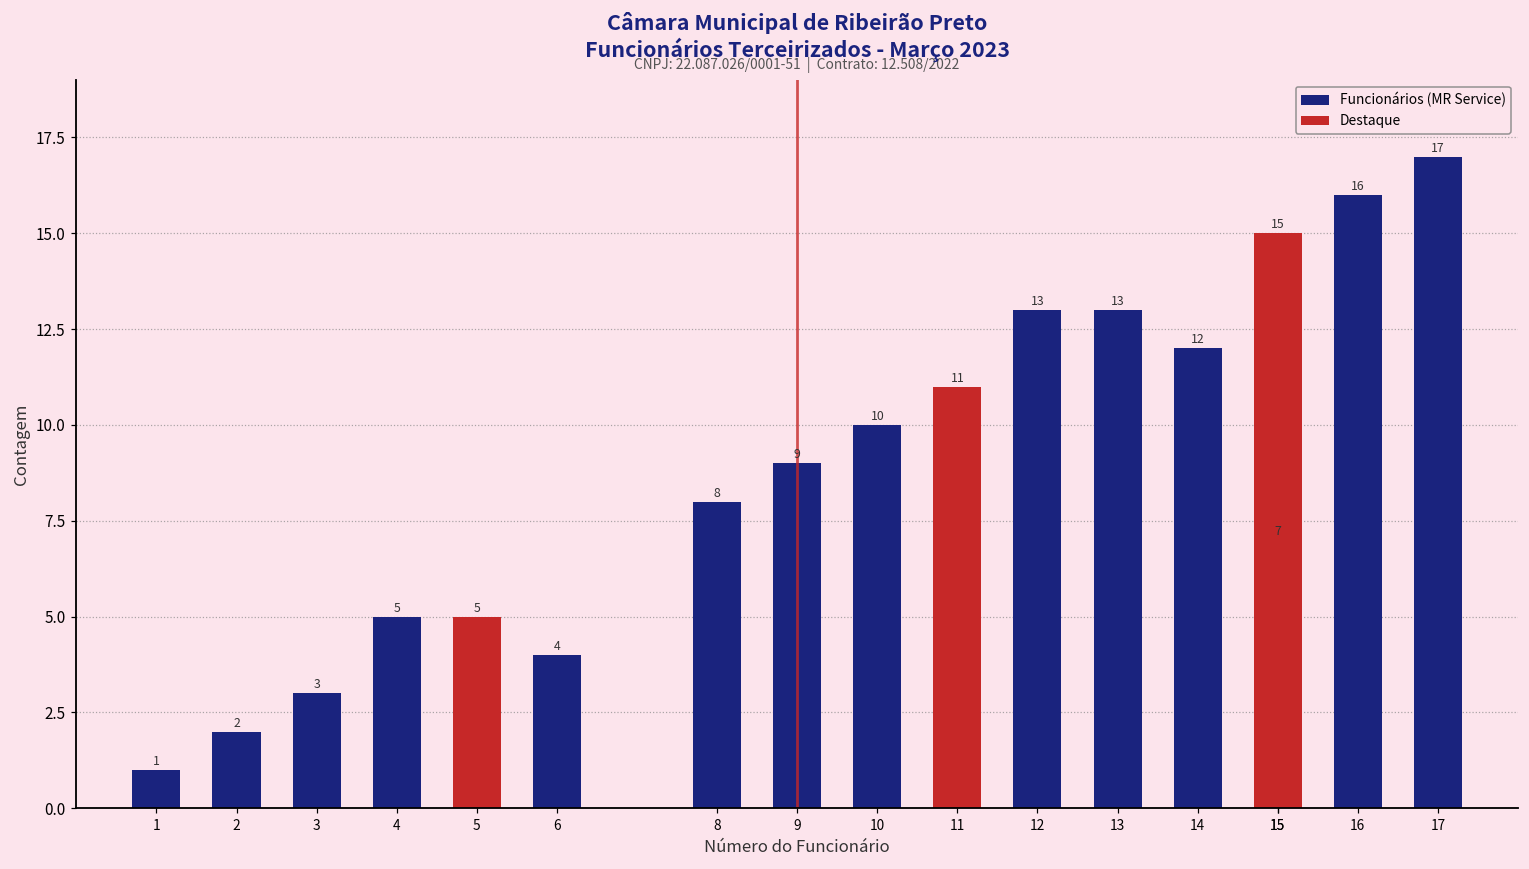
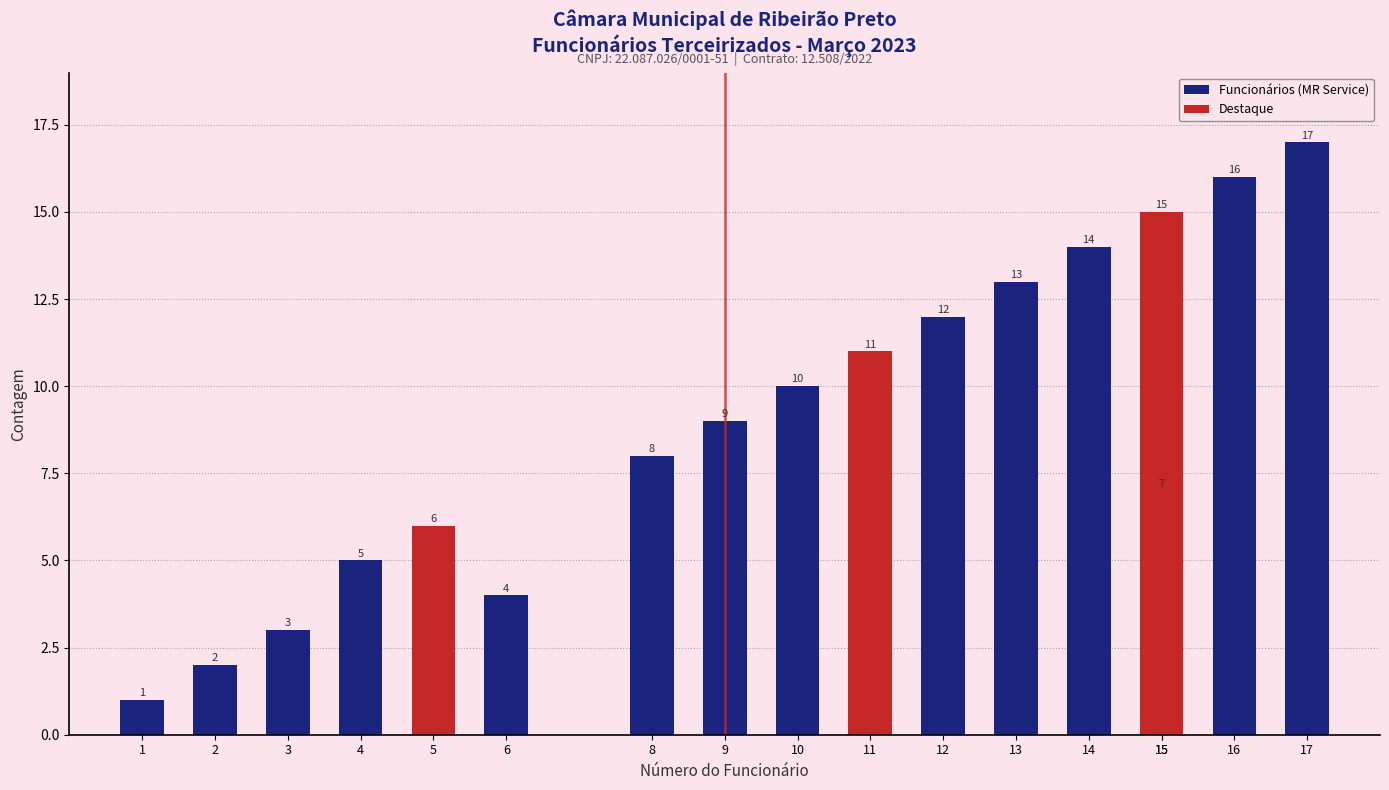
5: 5 -> 6
12: 13 -> 12
14: 12 -> 14
